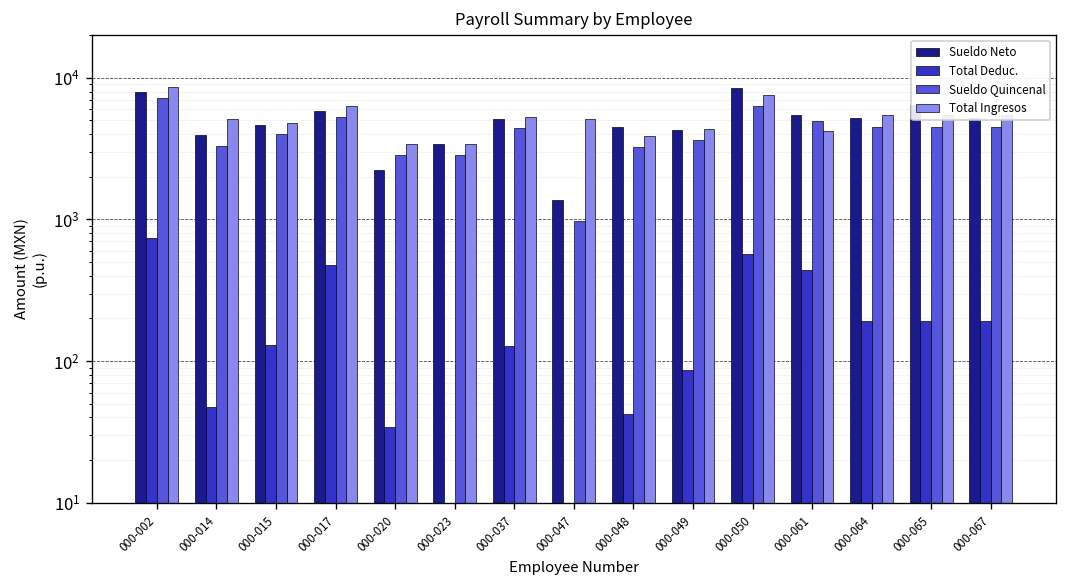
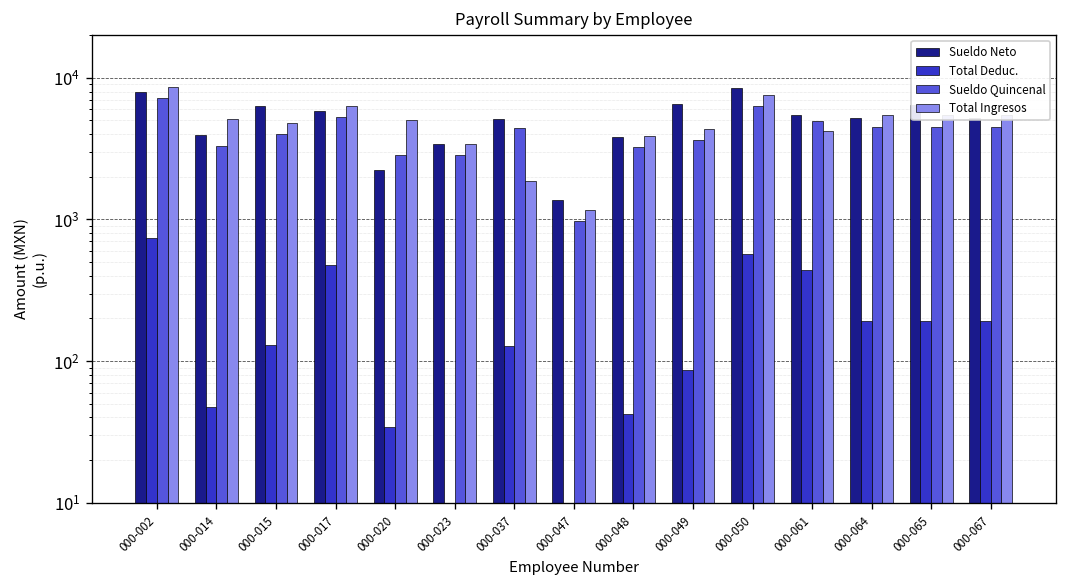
Sueldo Neto, 000-015: 4700 -> 6000
Total Ingresos, 000-020: 3400 -> 5100
Total Ingresos, 000-037: 5000 -> 1900
Total Ingresos, 000-047: 5100 -> 1200
Sueldo Neto, 000-048: 4500 -> 3800
Sueldo Neto, 000-049: 4300 -> 6000
